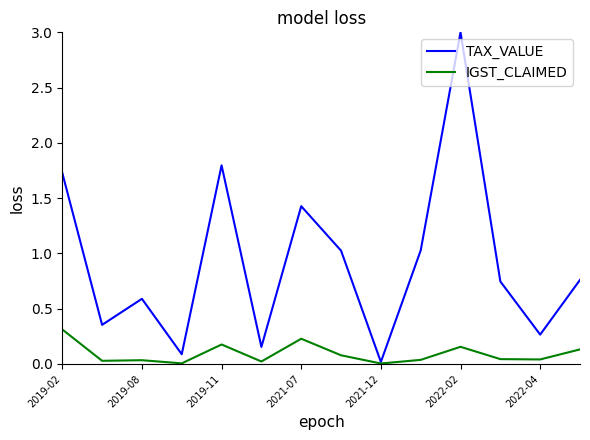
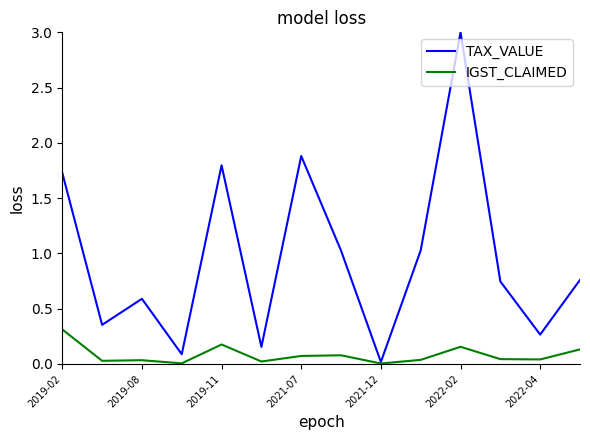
TAX_VALUE, 2021-07: 1.43 -> 1.88
IGST_CLAIMED, 2021-07: 0.23 -> 0.07
